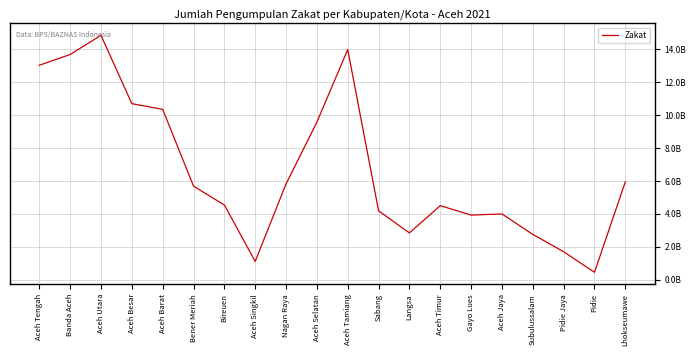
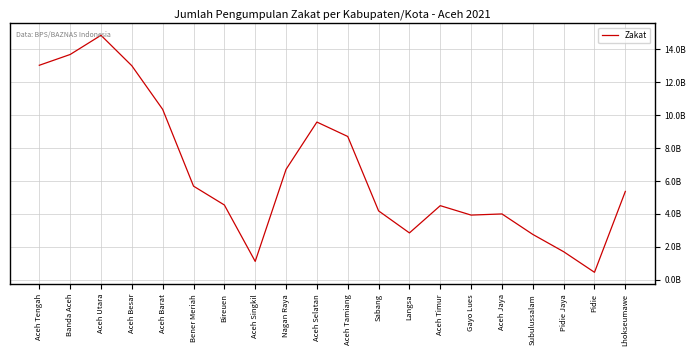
Aceh Besar: 10700000000 -> 13000000000
Nagan Raya: 5800000000 -> 6700000000
Aceh Tamiang: 14000000000 -> 8700000000
Lhokseumawe: 5900000000 -> 5400000000
